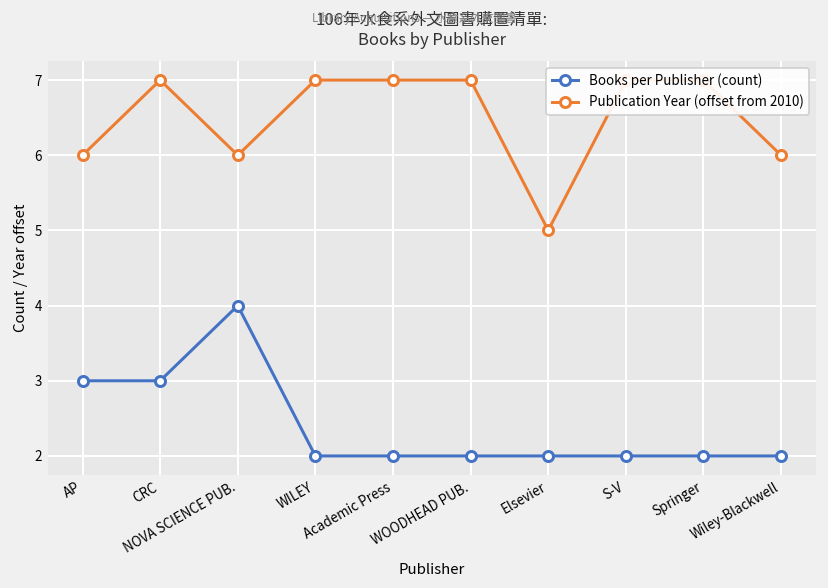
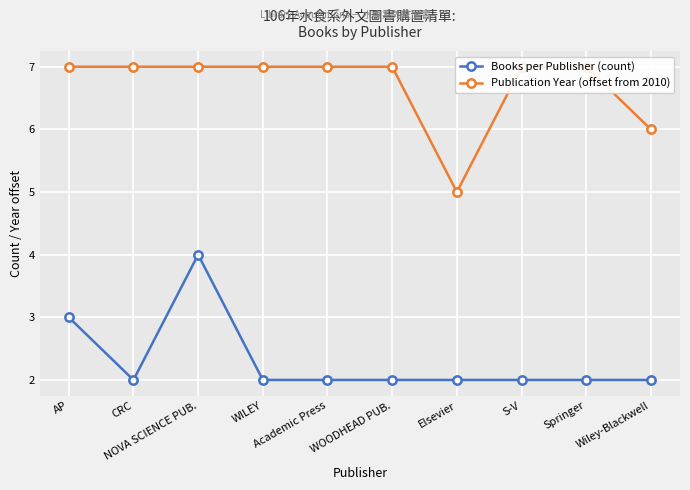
Publication Year (offset from 2010), AP: 6.0 -> 7.0
Books per Publisher (count), CRC: 3 -> 2
Publication Year (offset from 2010), NOVA SCIENCE PUB.: 6.0 -> 7.0
